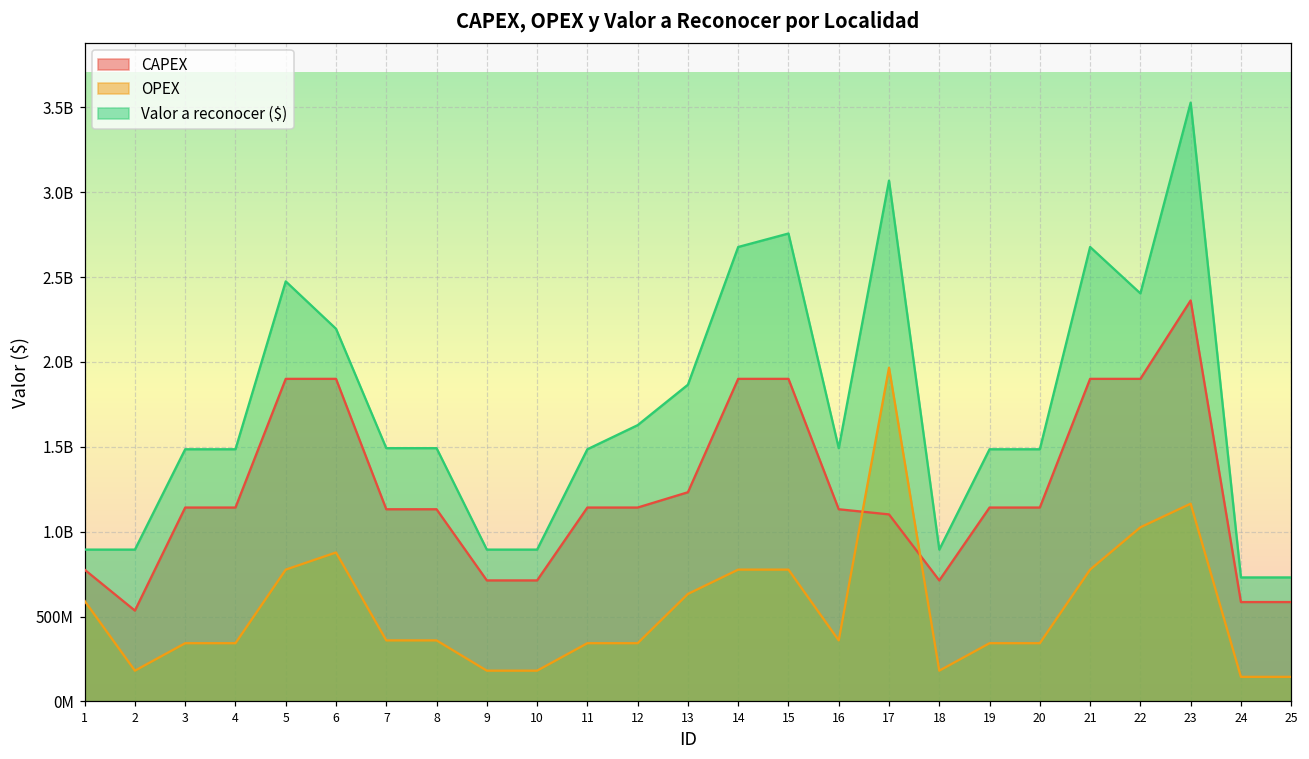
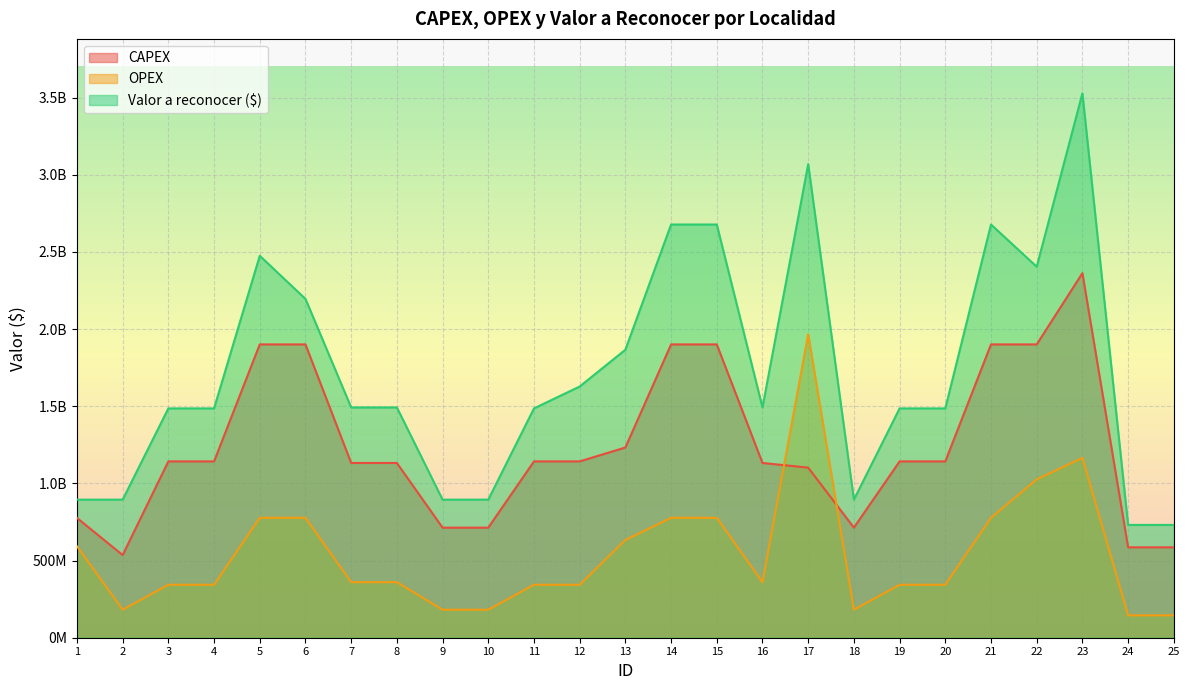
OPEX, 6: 880000000 -> 780000000
Valor a reconocer ($), 15: 2760000000 -> 2680000000
